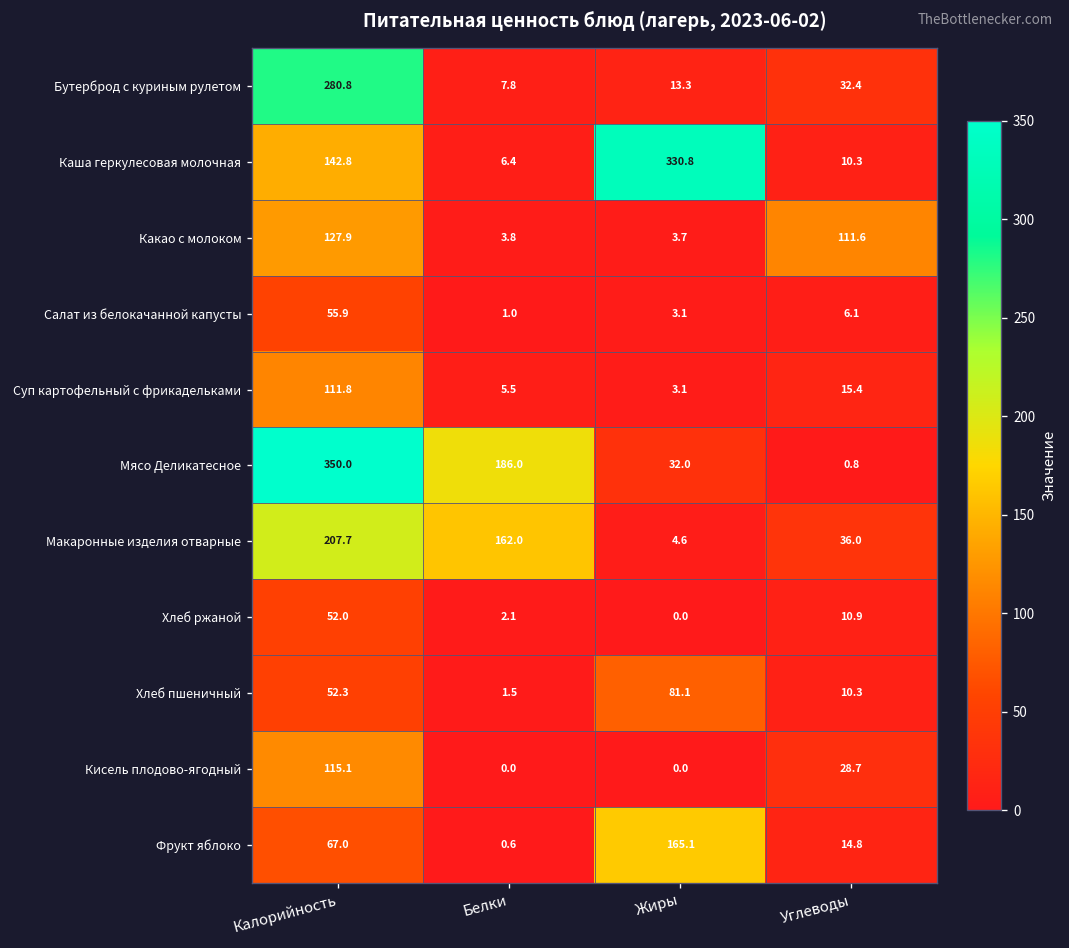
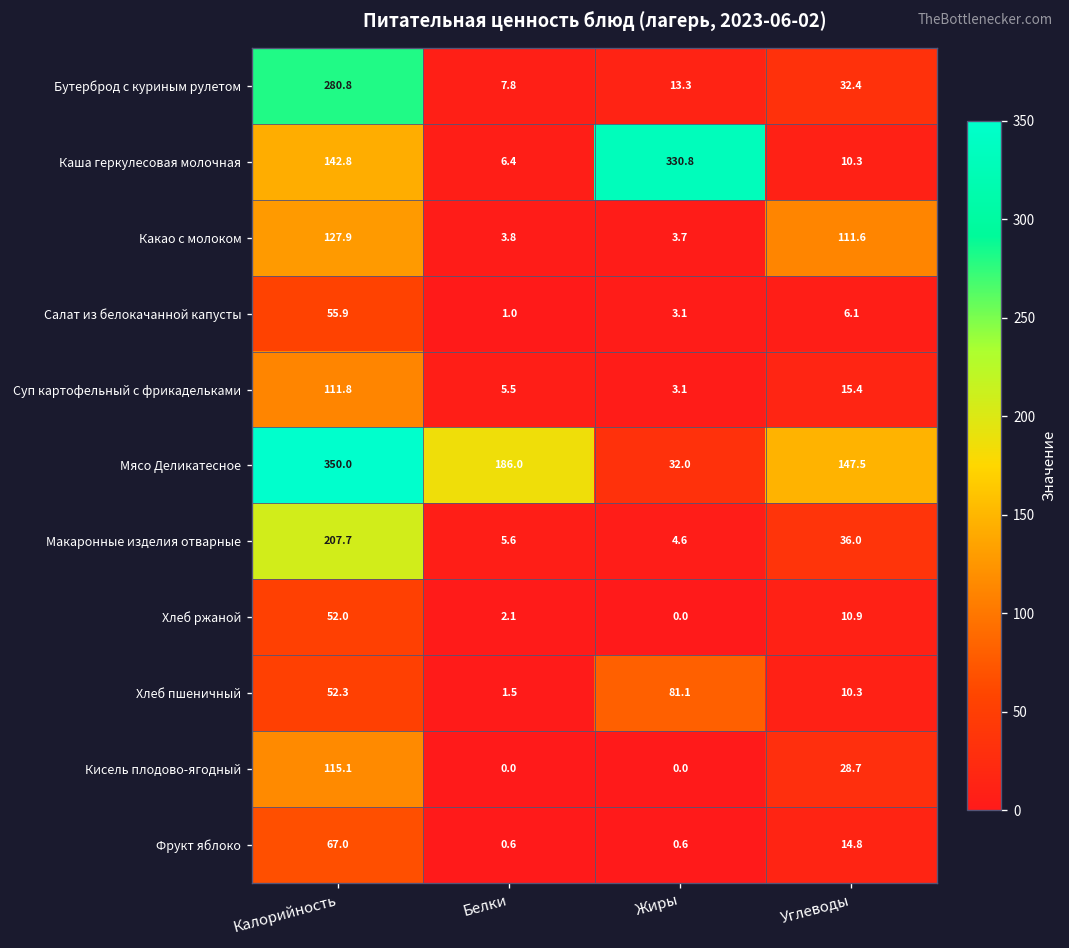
Мясо Деликатесное, Углеводы: 0.8 -> 147.5
Макаронные изделия отварные, Белки: 162.0 -> 5.6
Фрукт яблоко, Жиры: 165.1 -> 0.6
